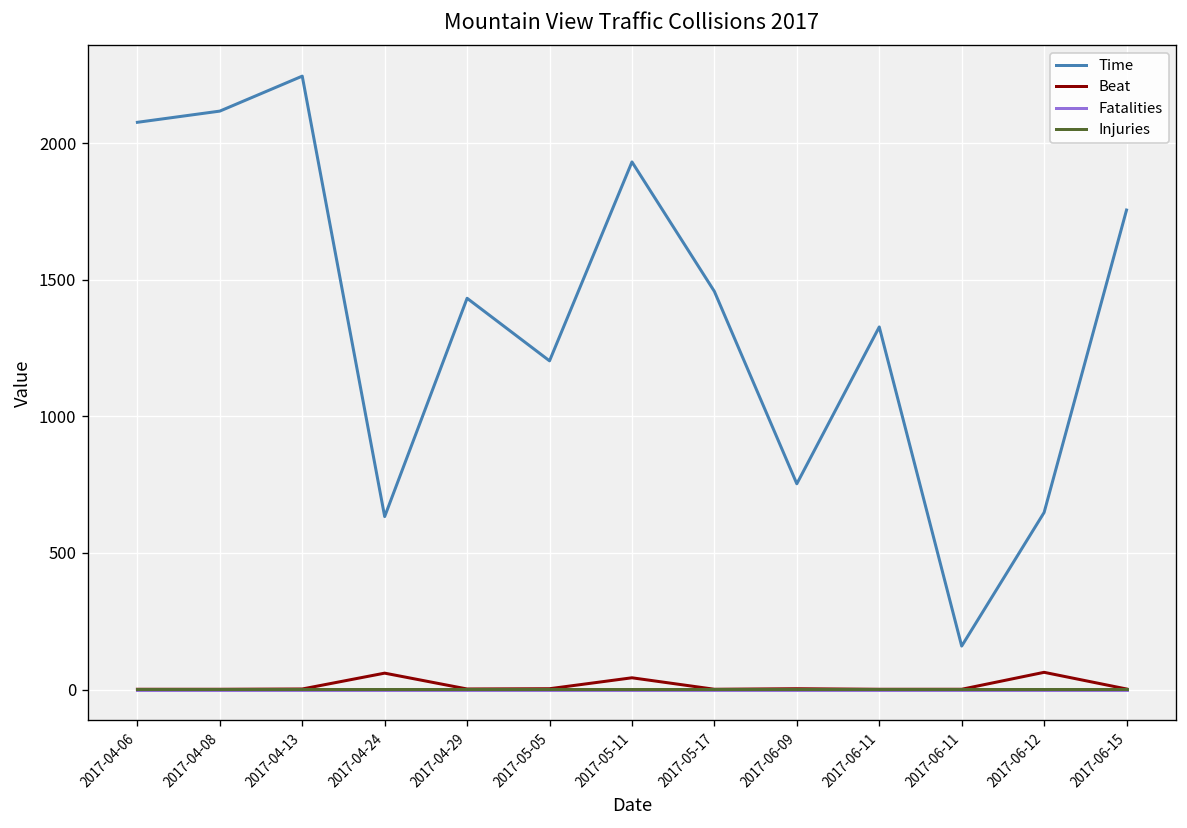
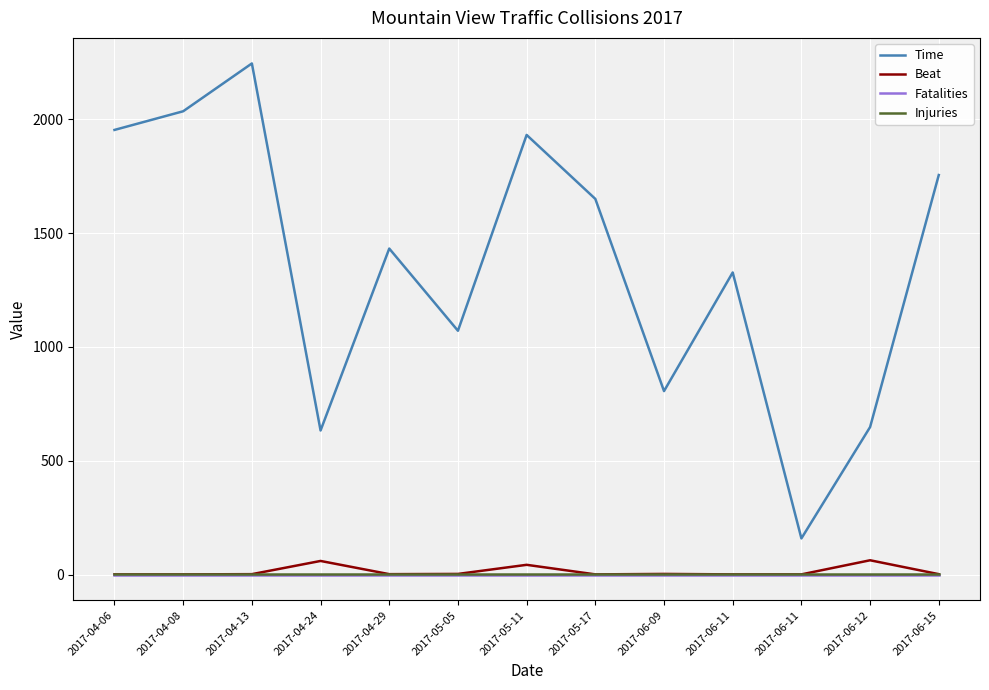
Time, 2017-04-06: 2080 -> 1950
Time, 2017-04-08: 2120 -> 2040
Time, 2017-05-05: 1200 -> 1070
Time, 2017-05-17: 1460 -> 1650
Time, 2017-06-09: 750 -> 810
